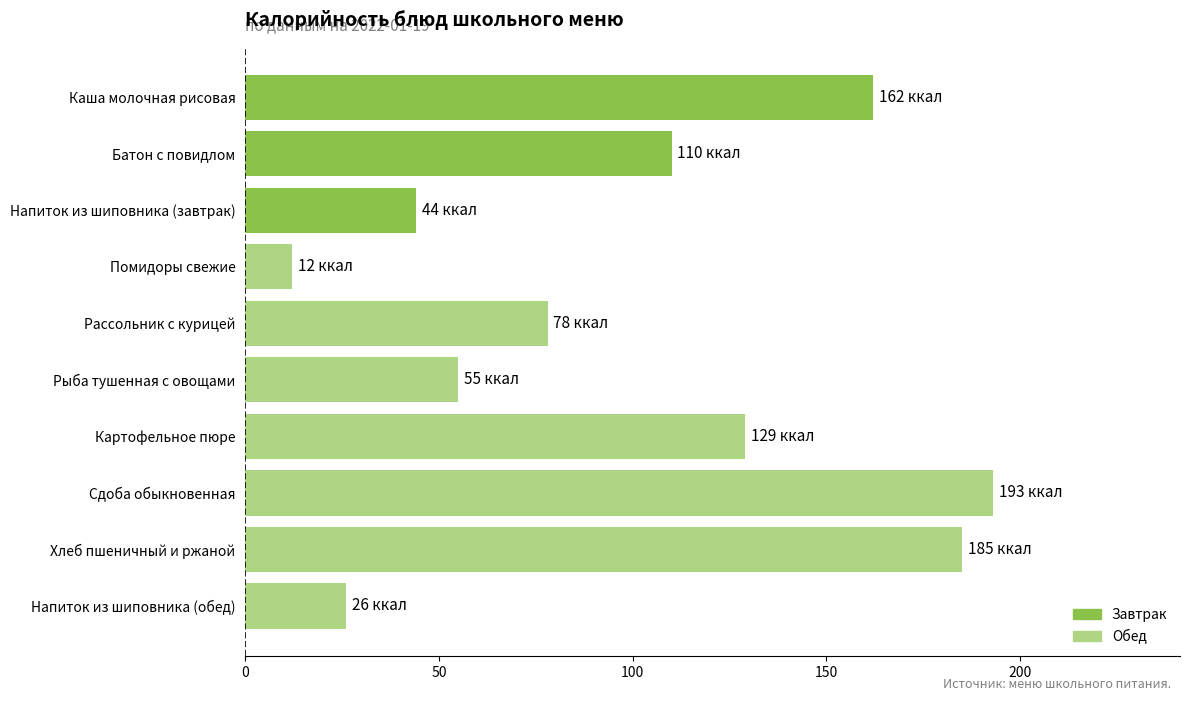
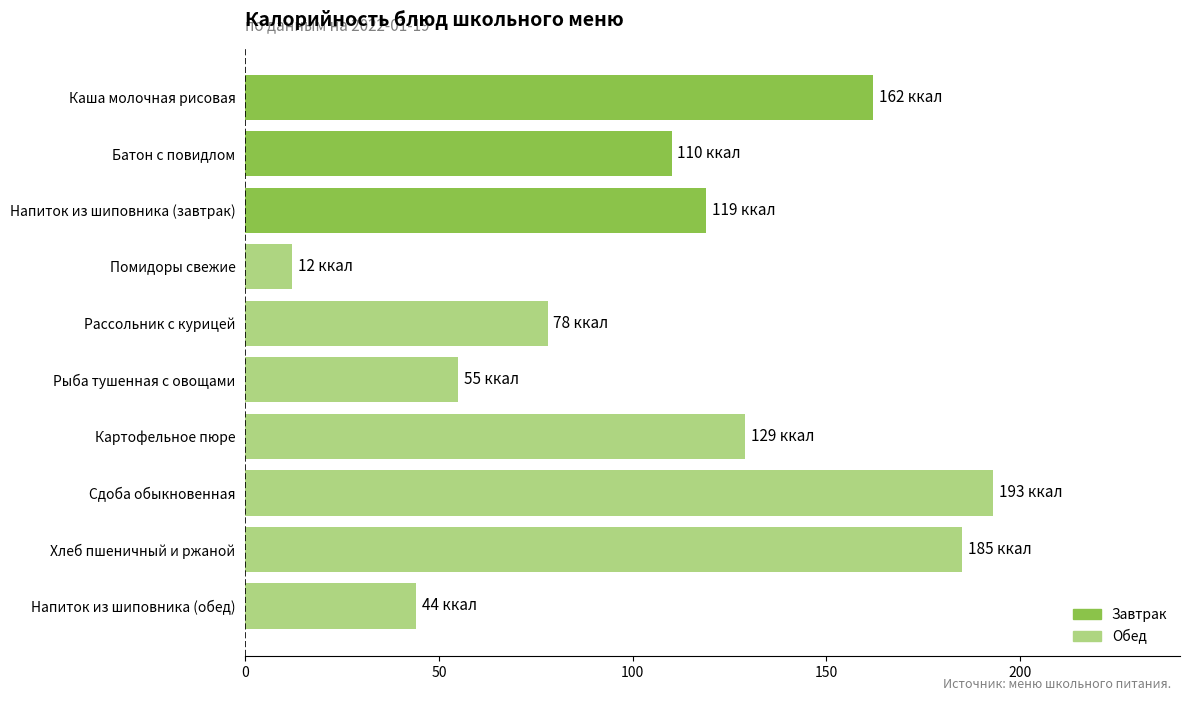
Напиток из шиповника (завтрак): 44 -> 119
Напиток из шиповника (обед): 26 -> 44
